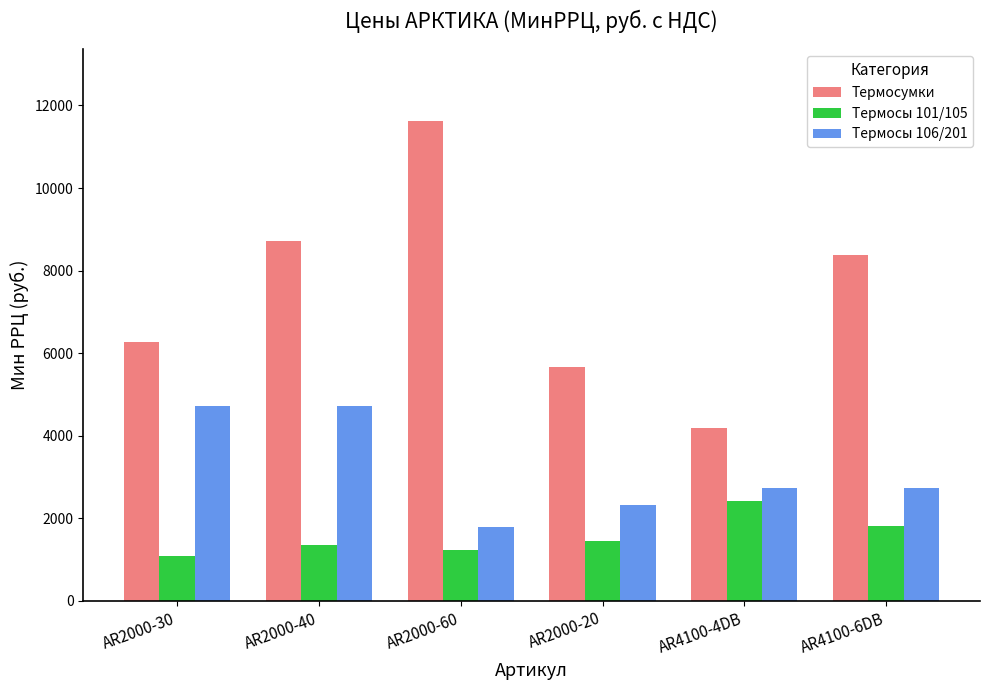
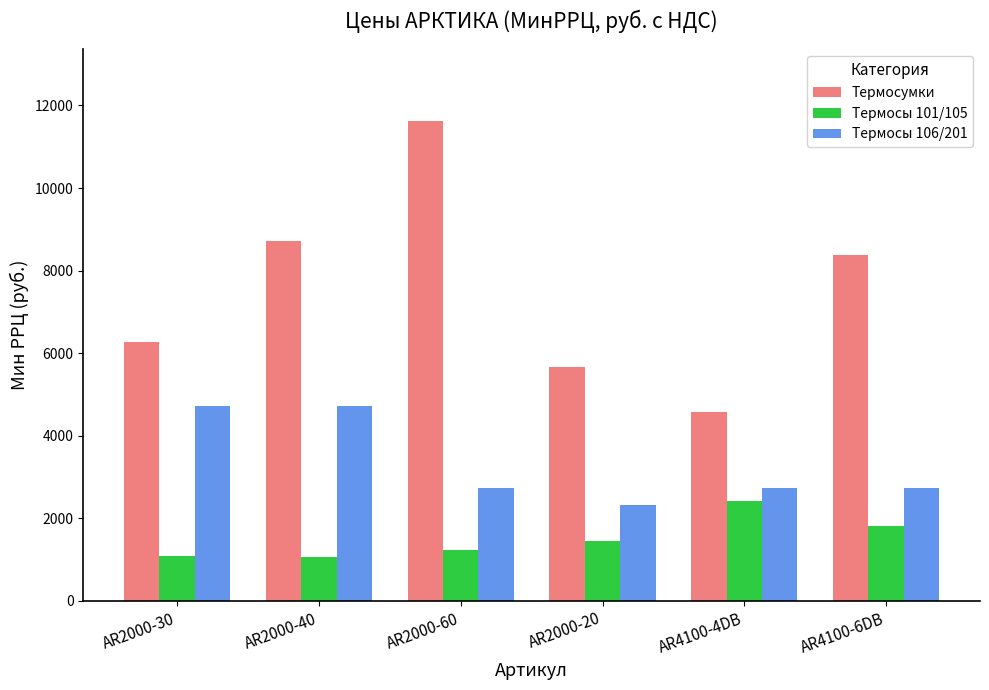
Термосы 101/105, AR2000-40: 1400 -> 1100
Термосы 106/201, AR2000-60: 1800 -> 2700
Термосумки, AR4100-4DB: 4200 -> 4600
